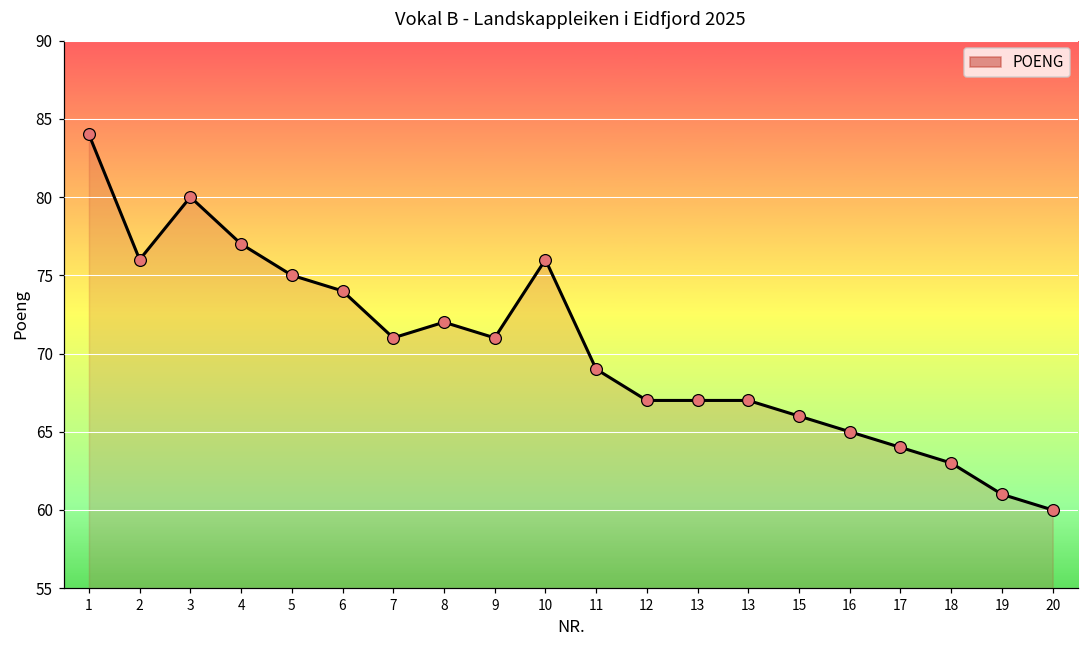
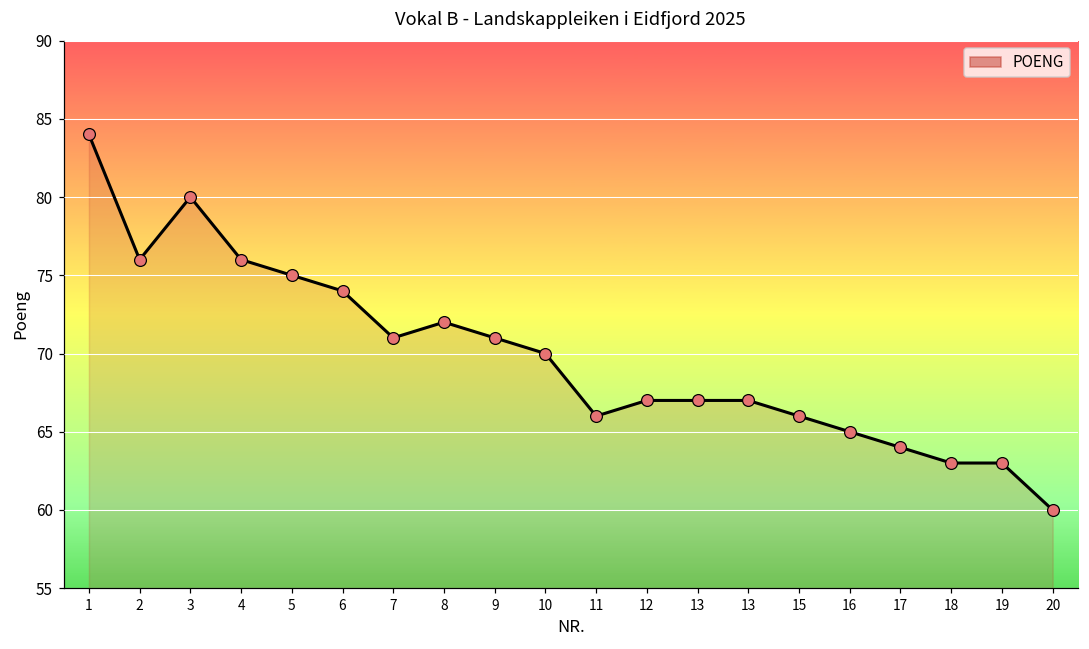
4: 77 -> 76
10: 76 -> 70
11: 69 -> 66
19: 61 -> 63
